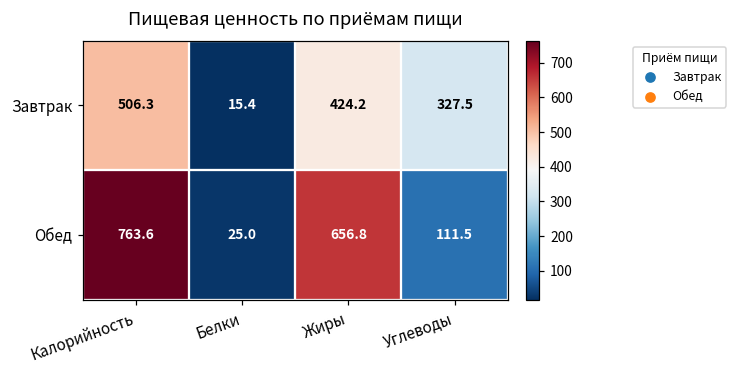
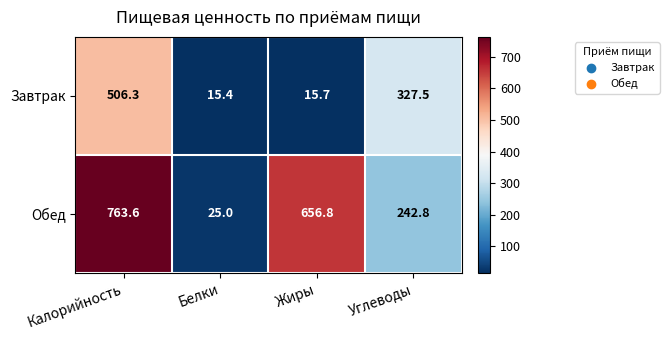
Завтрак, Жиры: 424.2 -> 15.7
Обед, Углеводы: 111.5 -> 242.8
